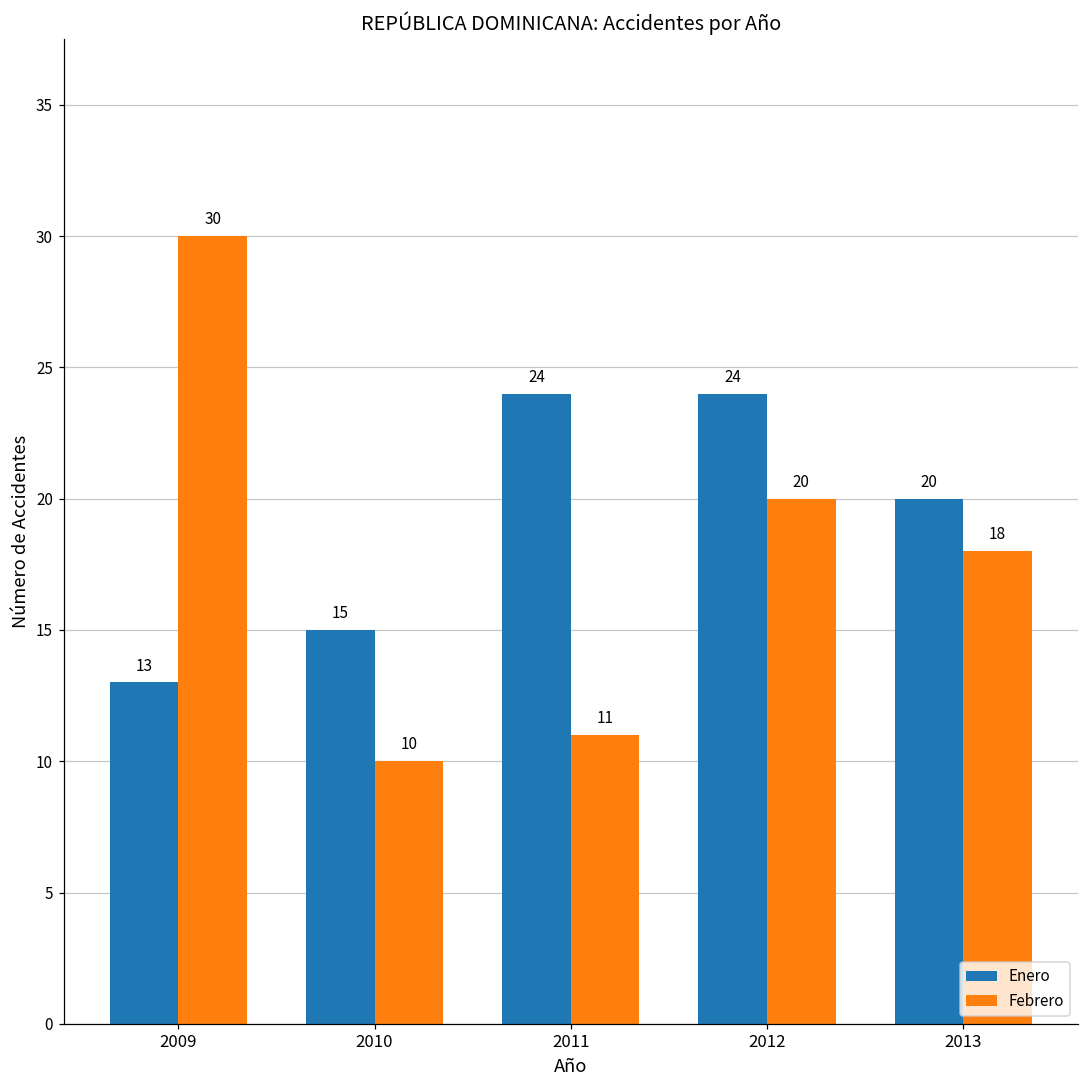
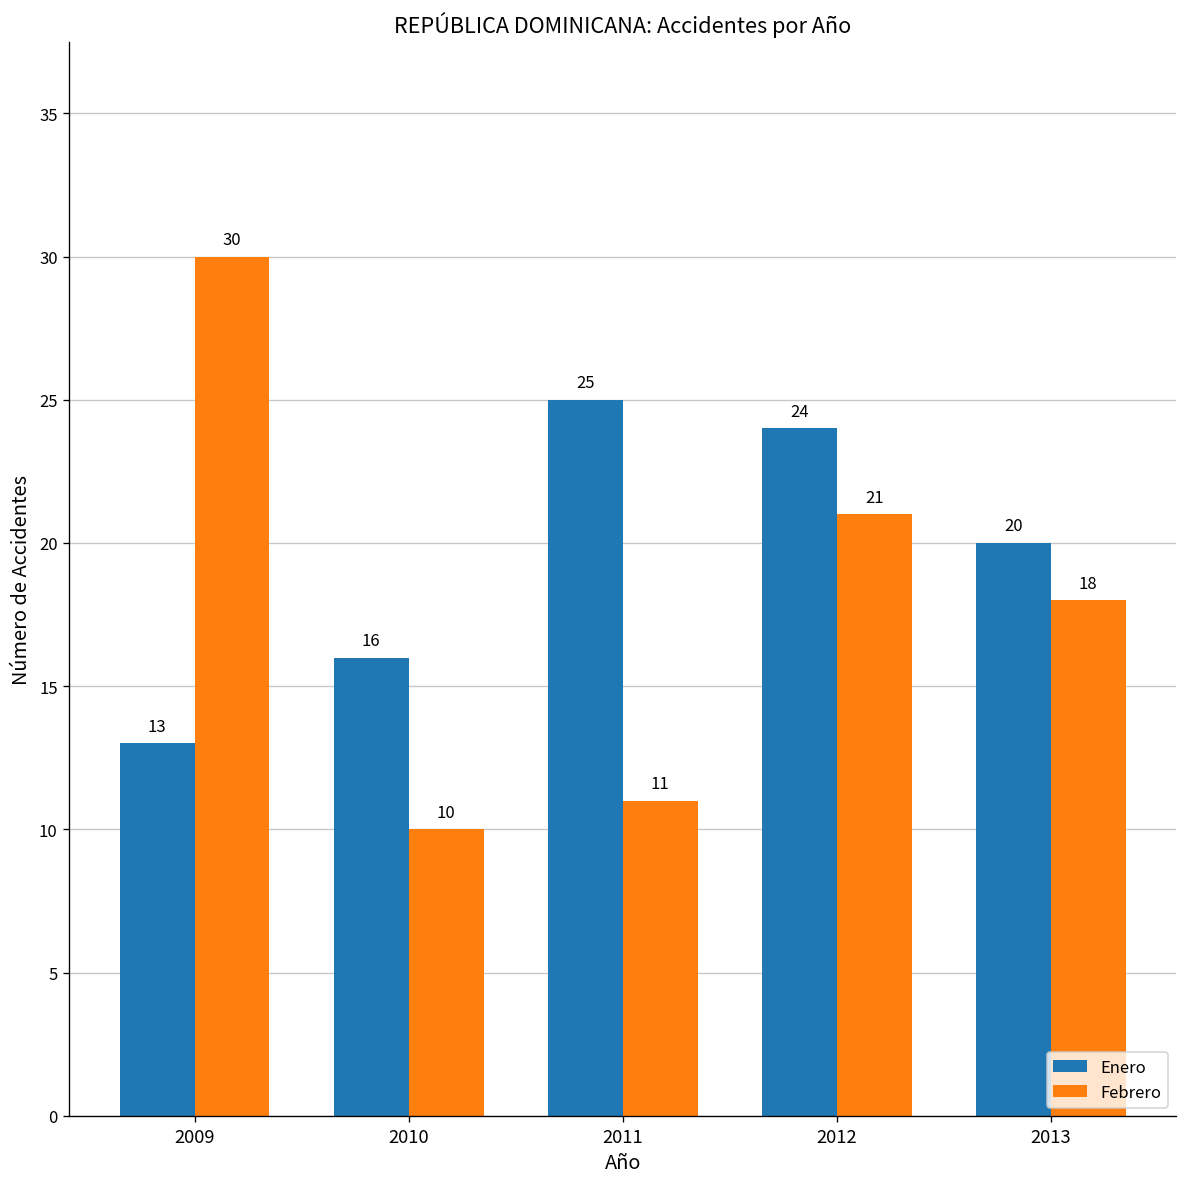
Enero, 2010: 15 -> 16
Enero, 2011: 24 -> 25
Febrero, 2012: 20 -> 21
